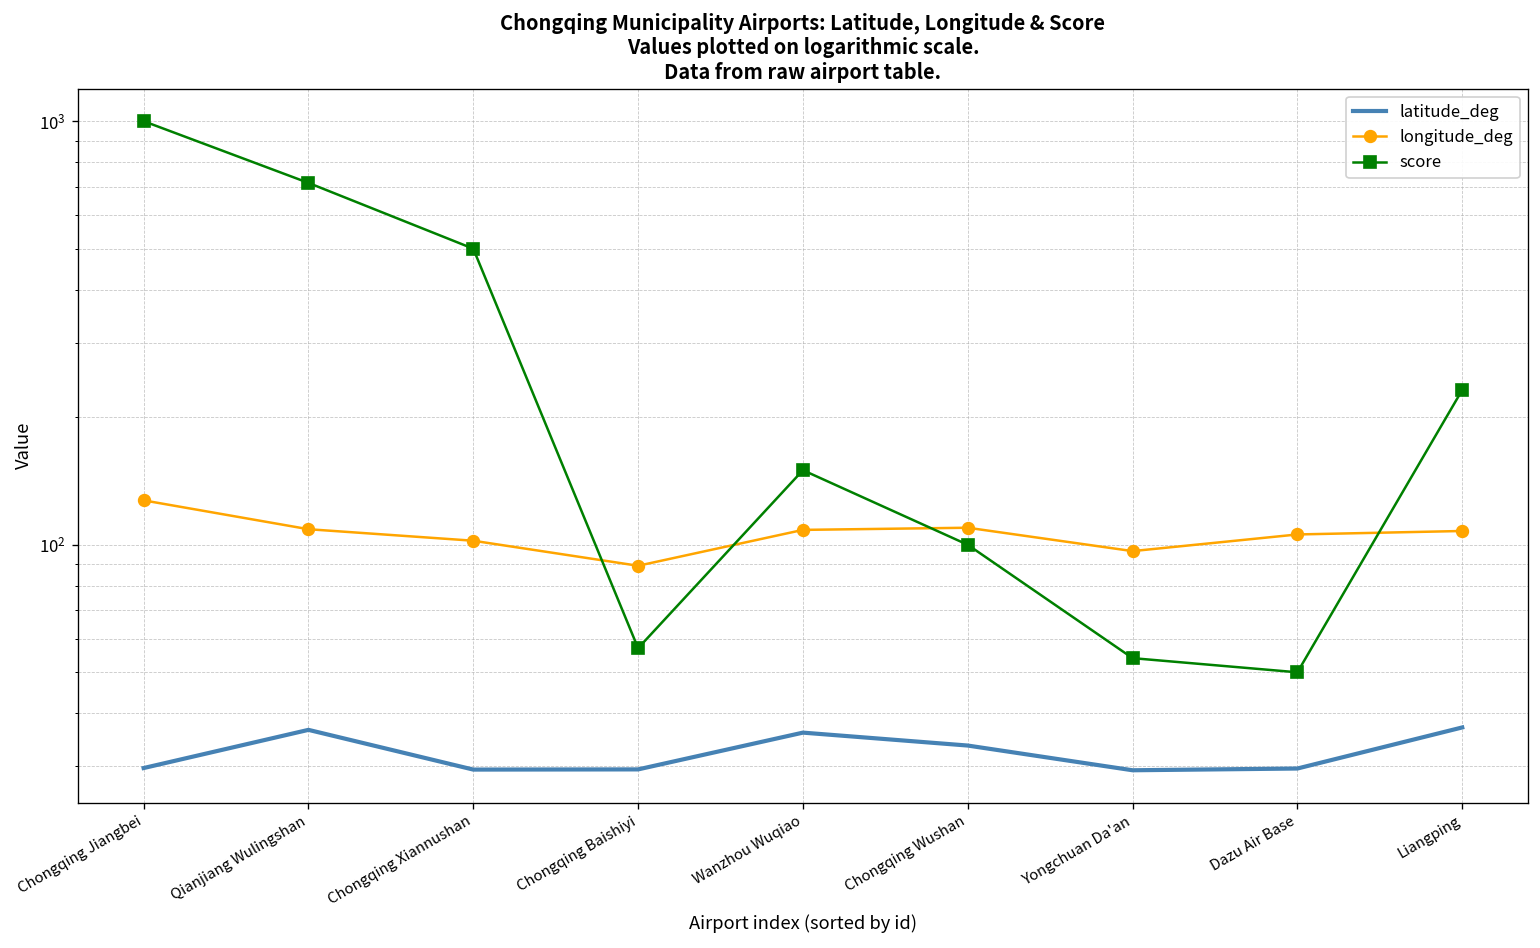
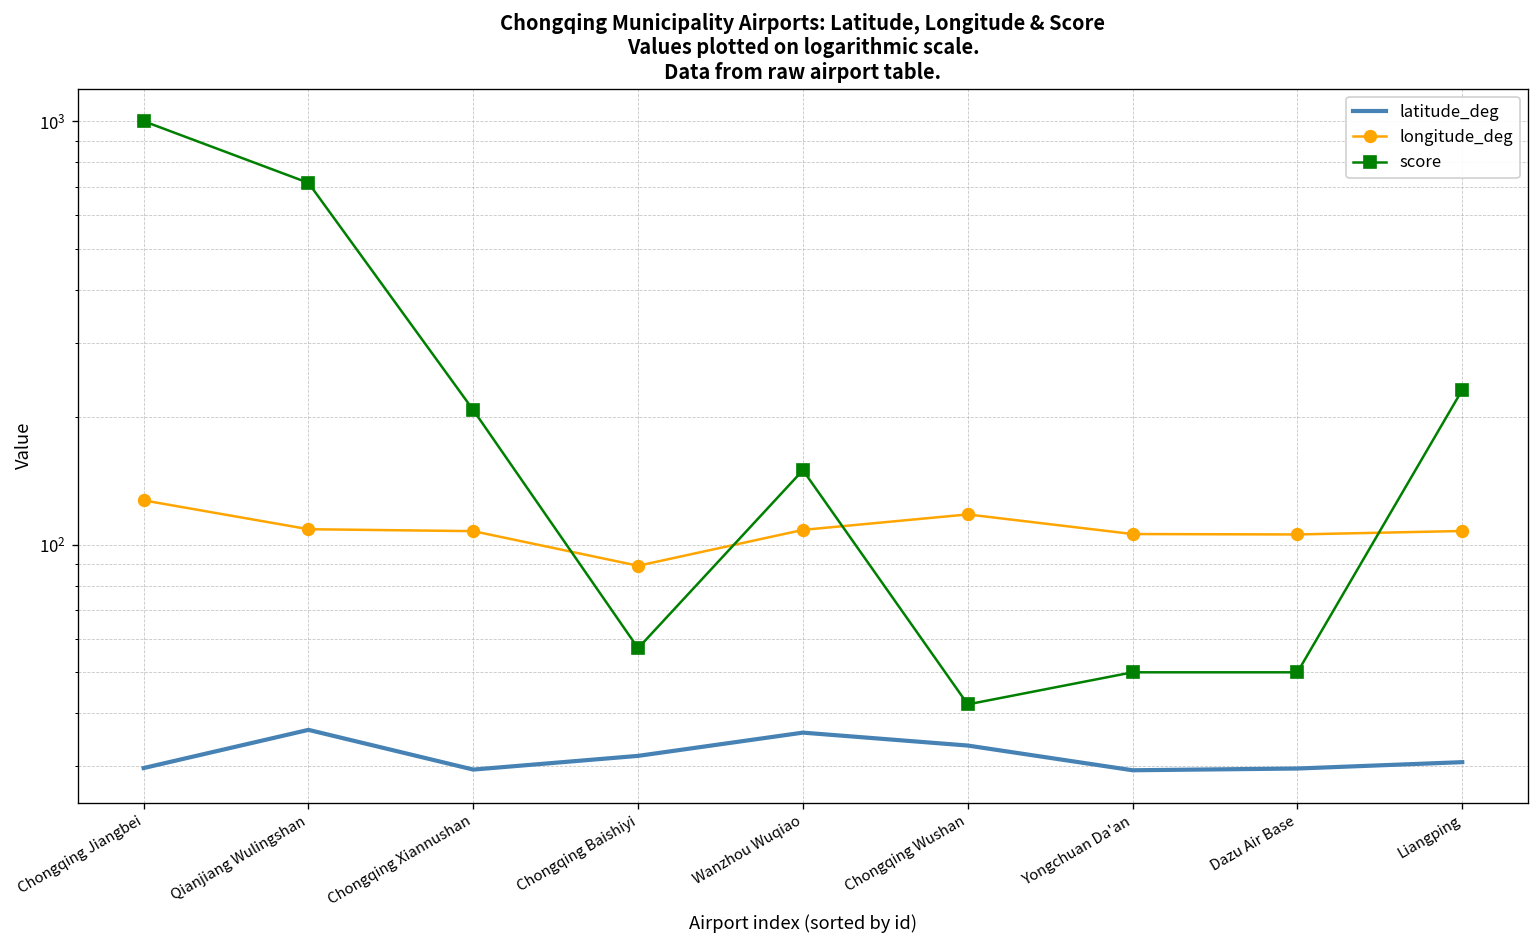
longitude_deg, Chongqing Xiannushan: 102 -> 108
score, Chongqing Xiannushan: 500 -> 210
latitude_deg, Chongqing Baishiyi: 29 -> 32
longitude_deg, Chongqing Wushan: 110 -> 118
score, Chongqing Wushan: 100 -> 42
longitude_deg, Yongchuan Da'an: 97 -> 106
score, Yongchuan Da'an: 54 -> 50
latitude_deg, Liangping: 37 -> 31
